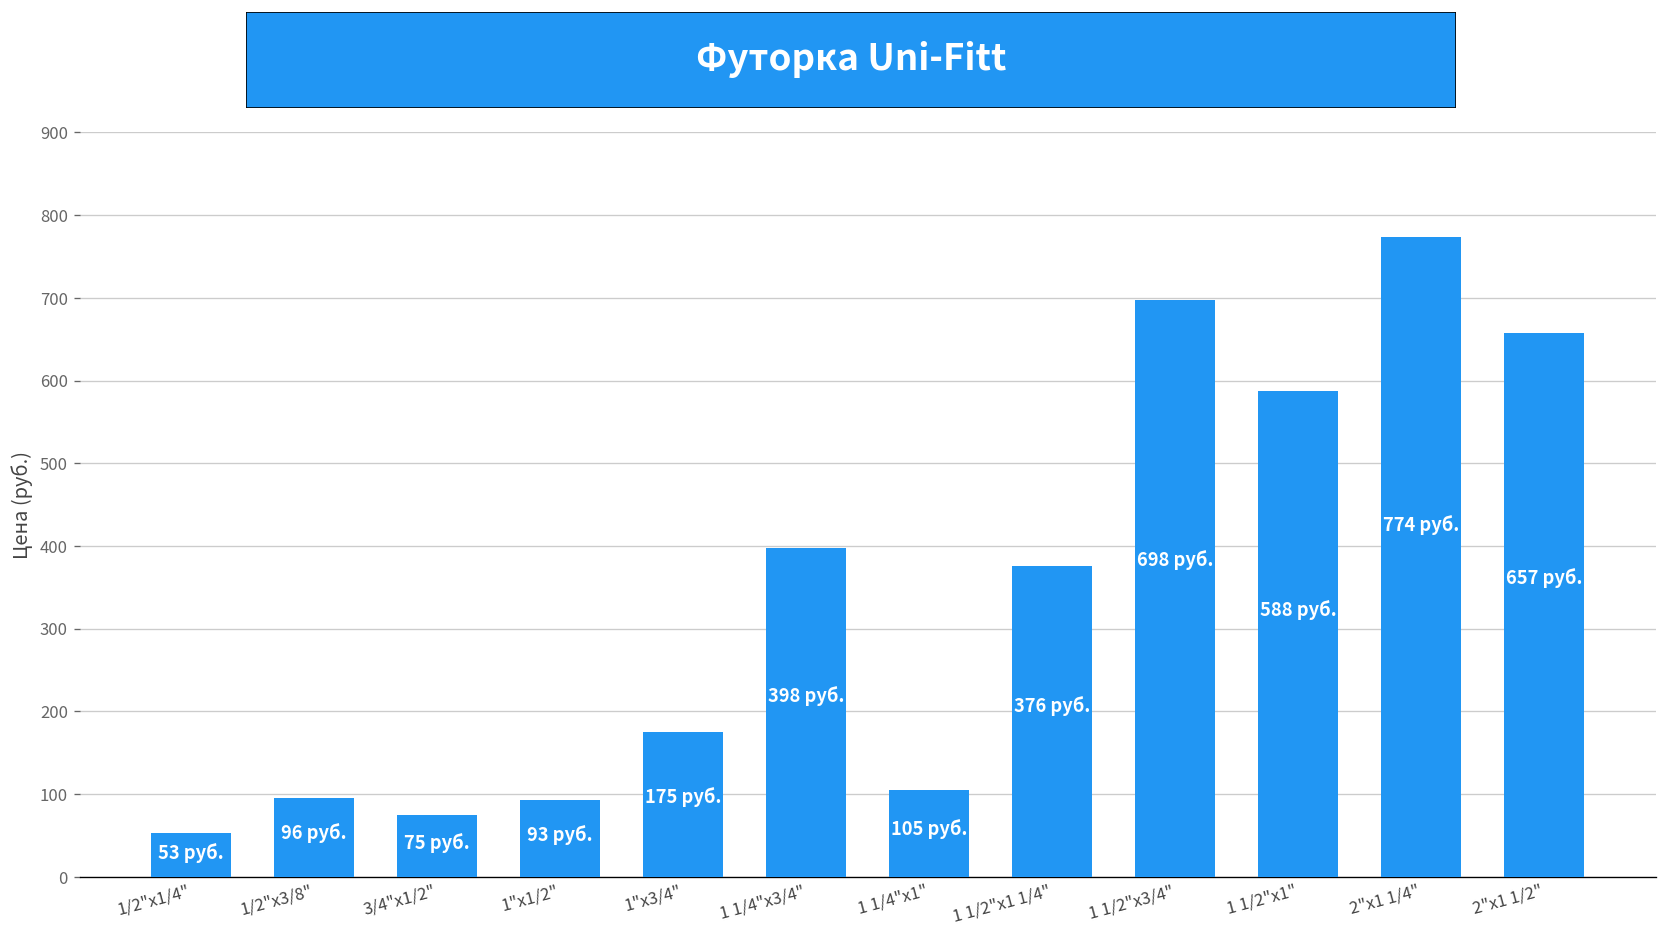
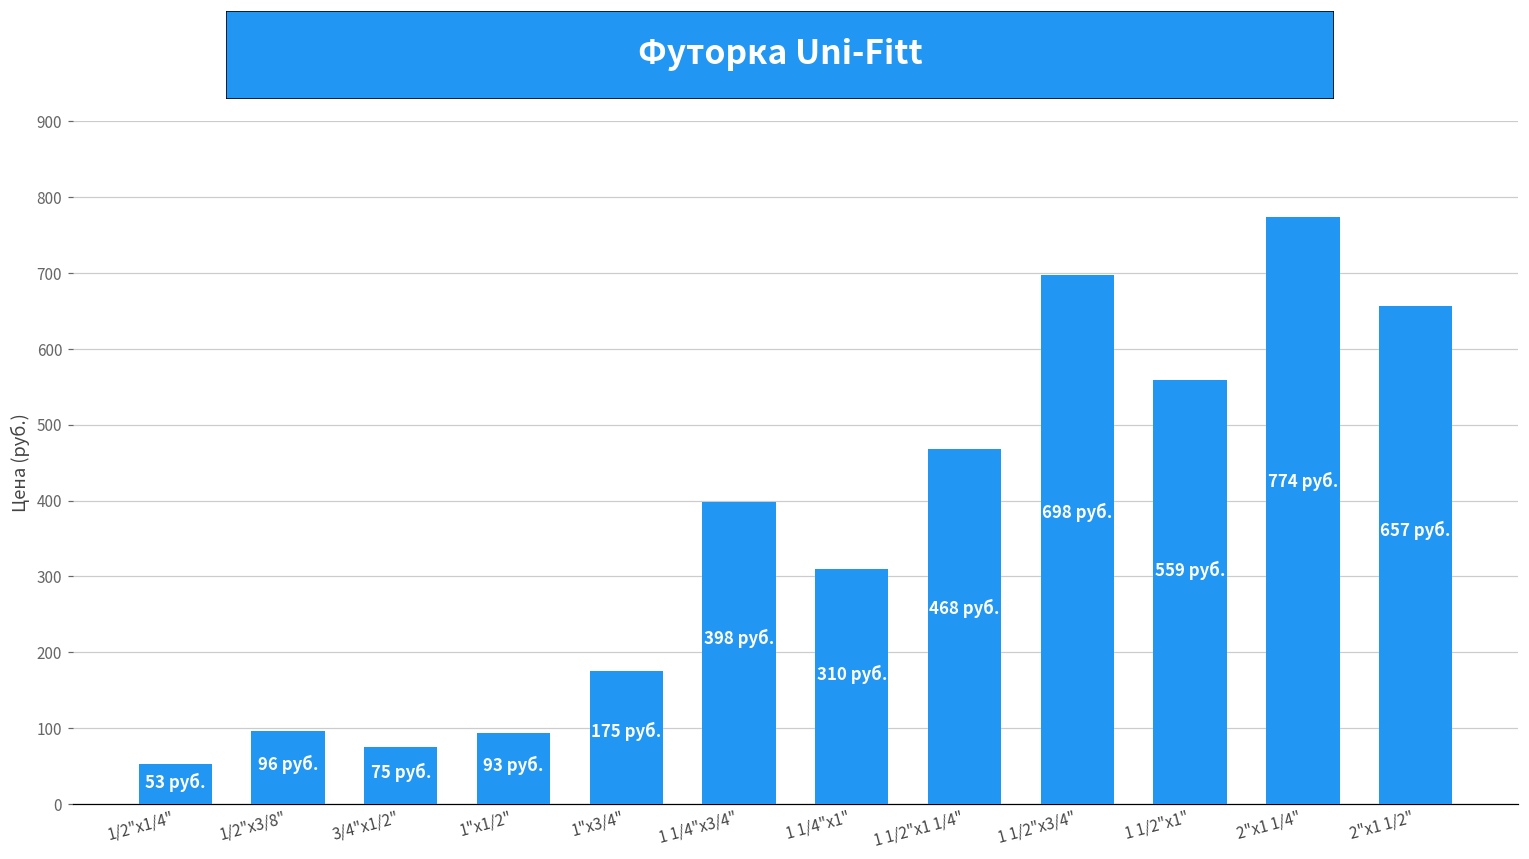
1 1/4"x1": 105 -> 310
1 1/2"x1 1/4": 376 -> 468
1 1/2"x1": 588 -> 559
